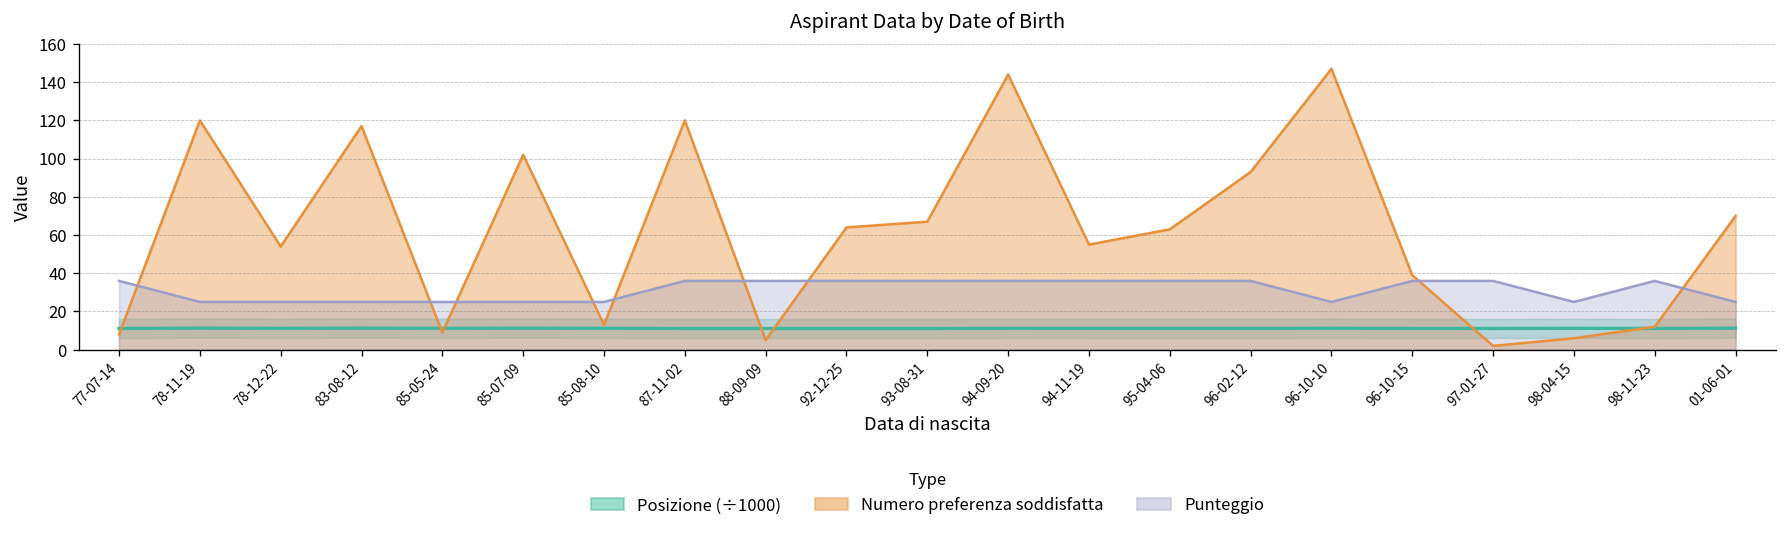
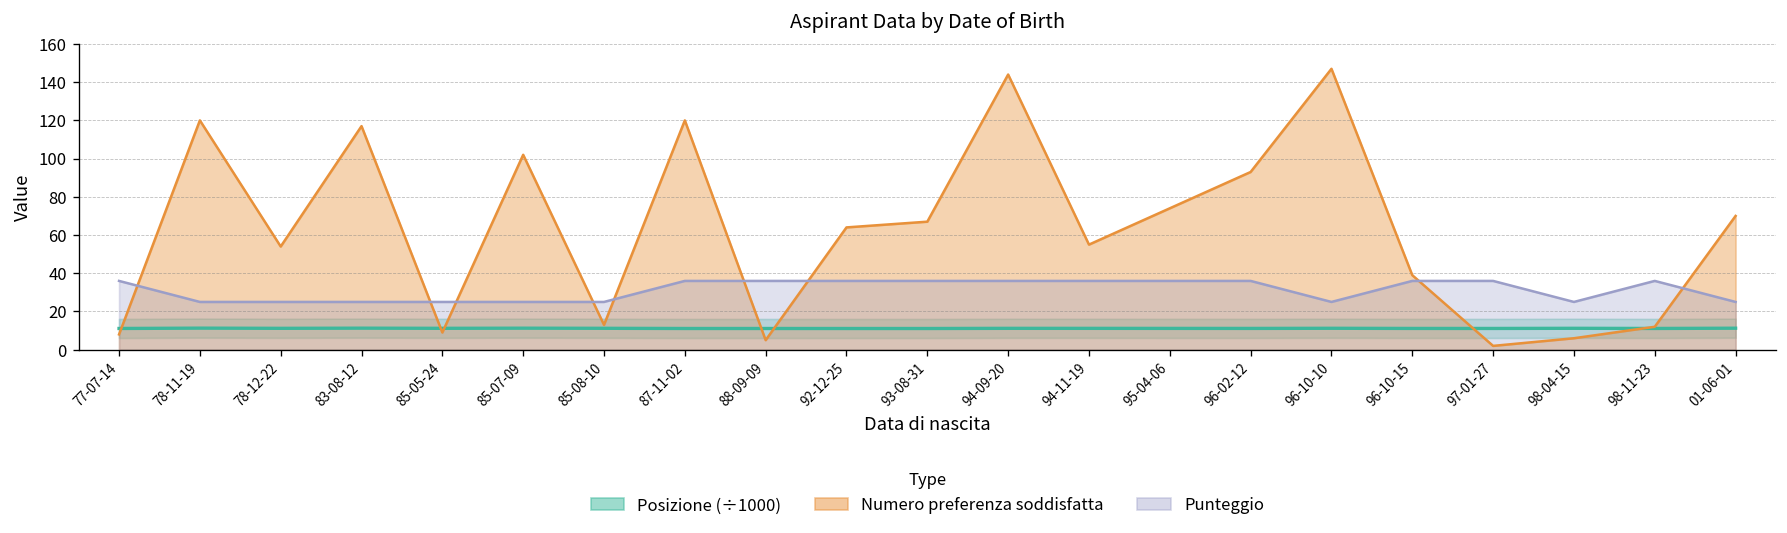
Numero preferenza soddisfatta, 95-04-06: 63 -> 74
